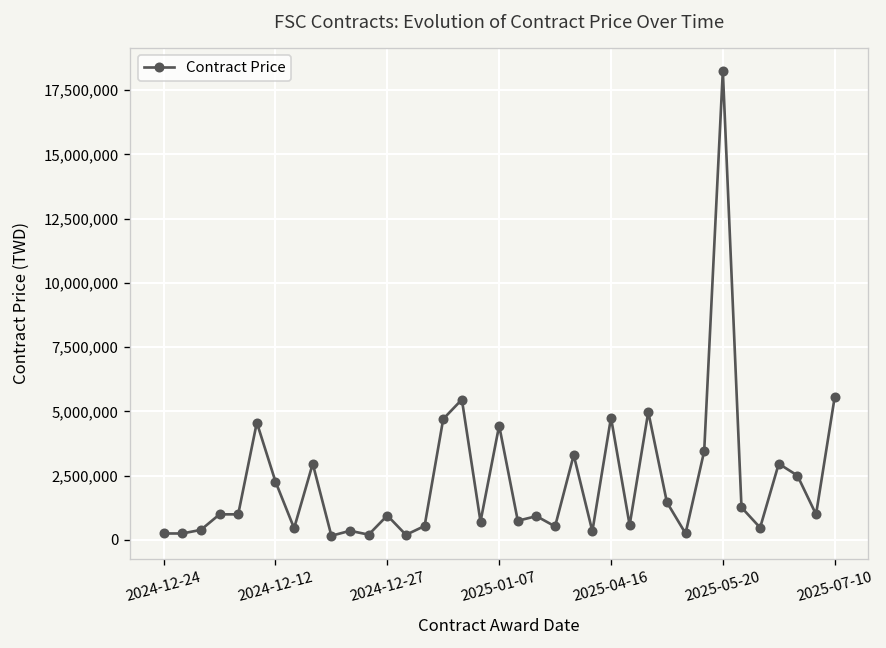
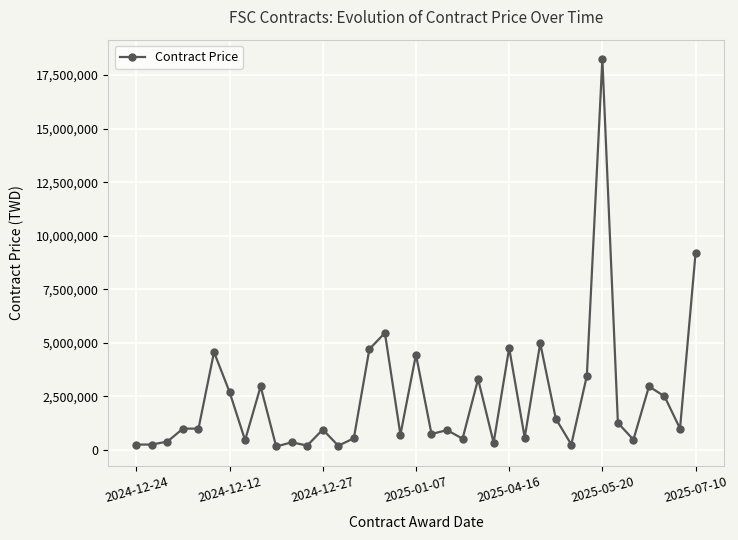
2024-12-12: 2,300,000 -> 2,700,000
2025-07-10: 5,600,000 -> 9,200,000
